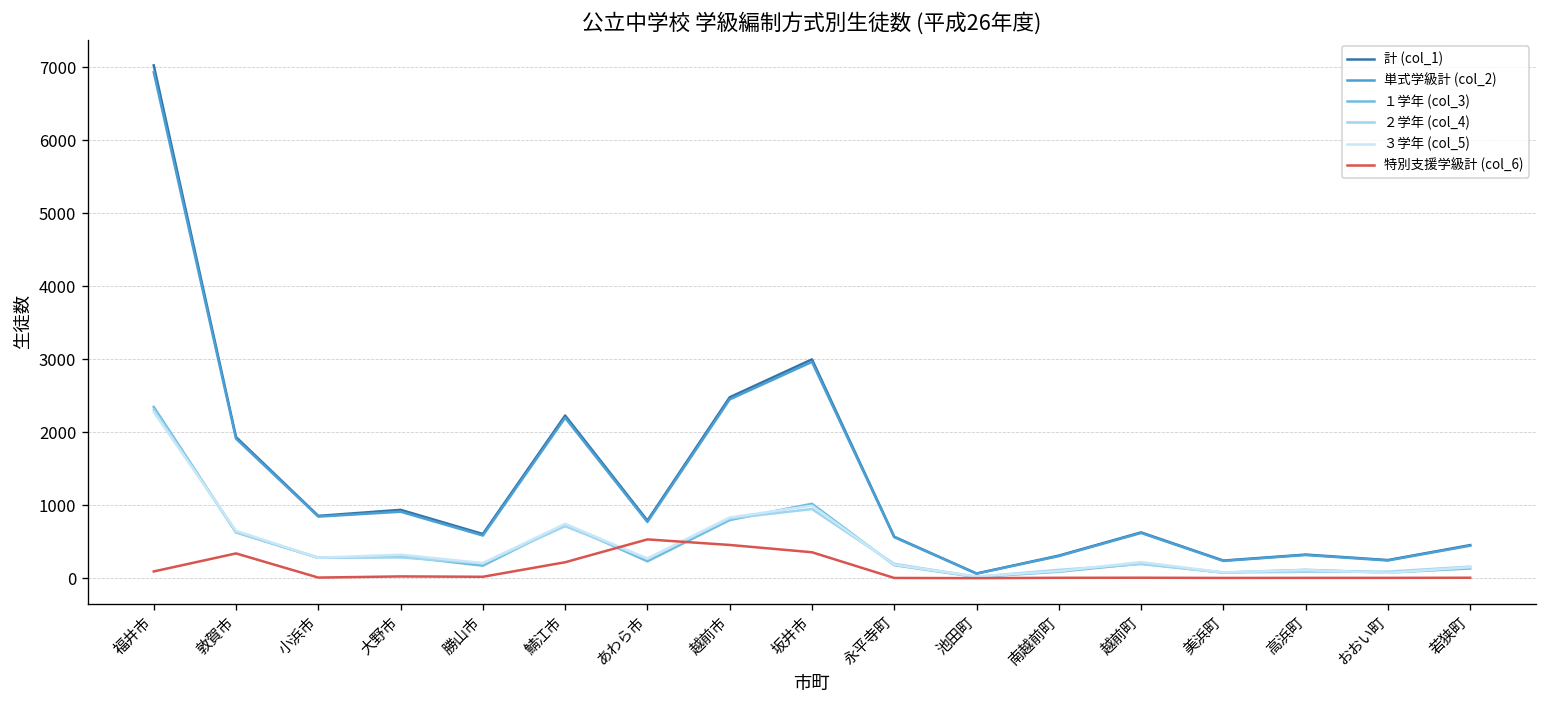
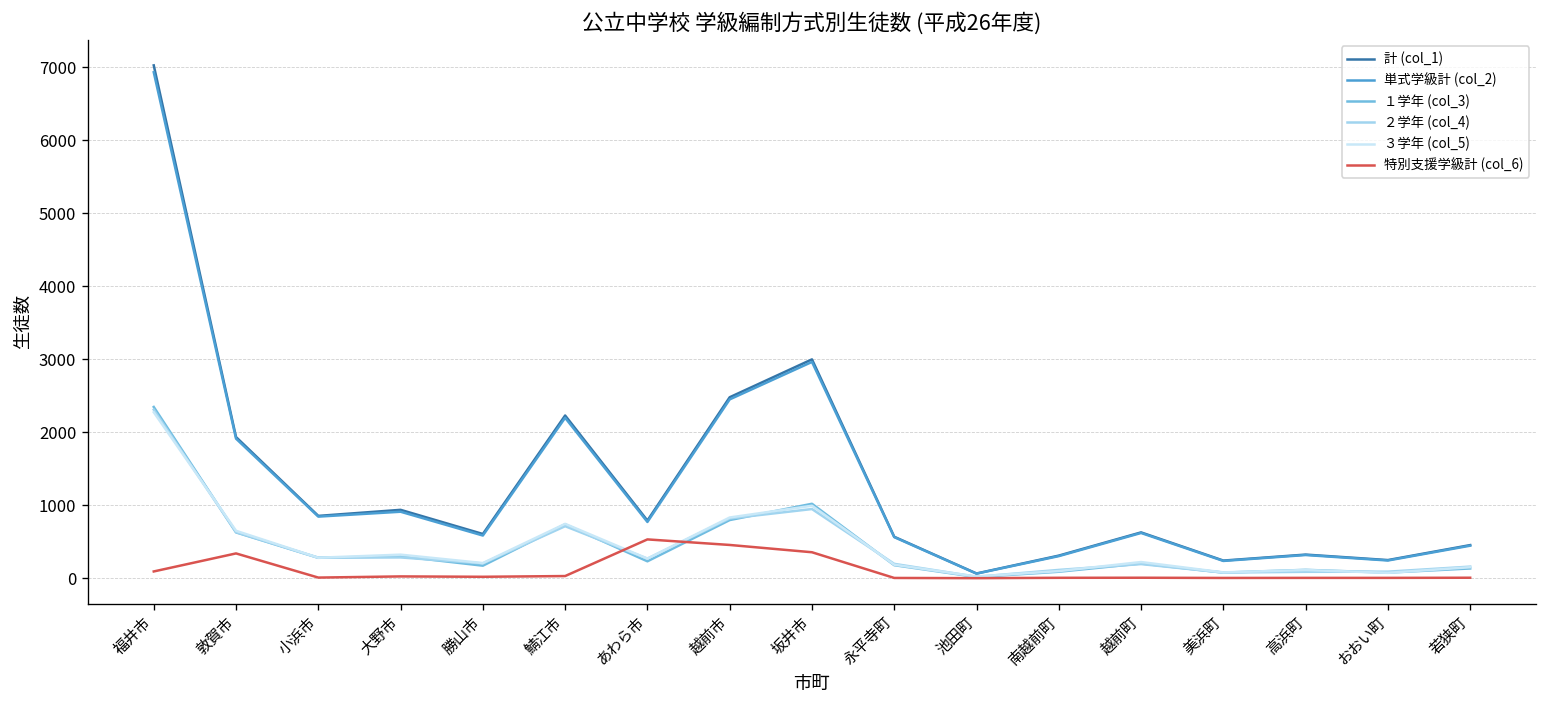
特別支援学級計 (col_6), 鯖江市: 200 -> 0
